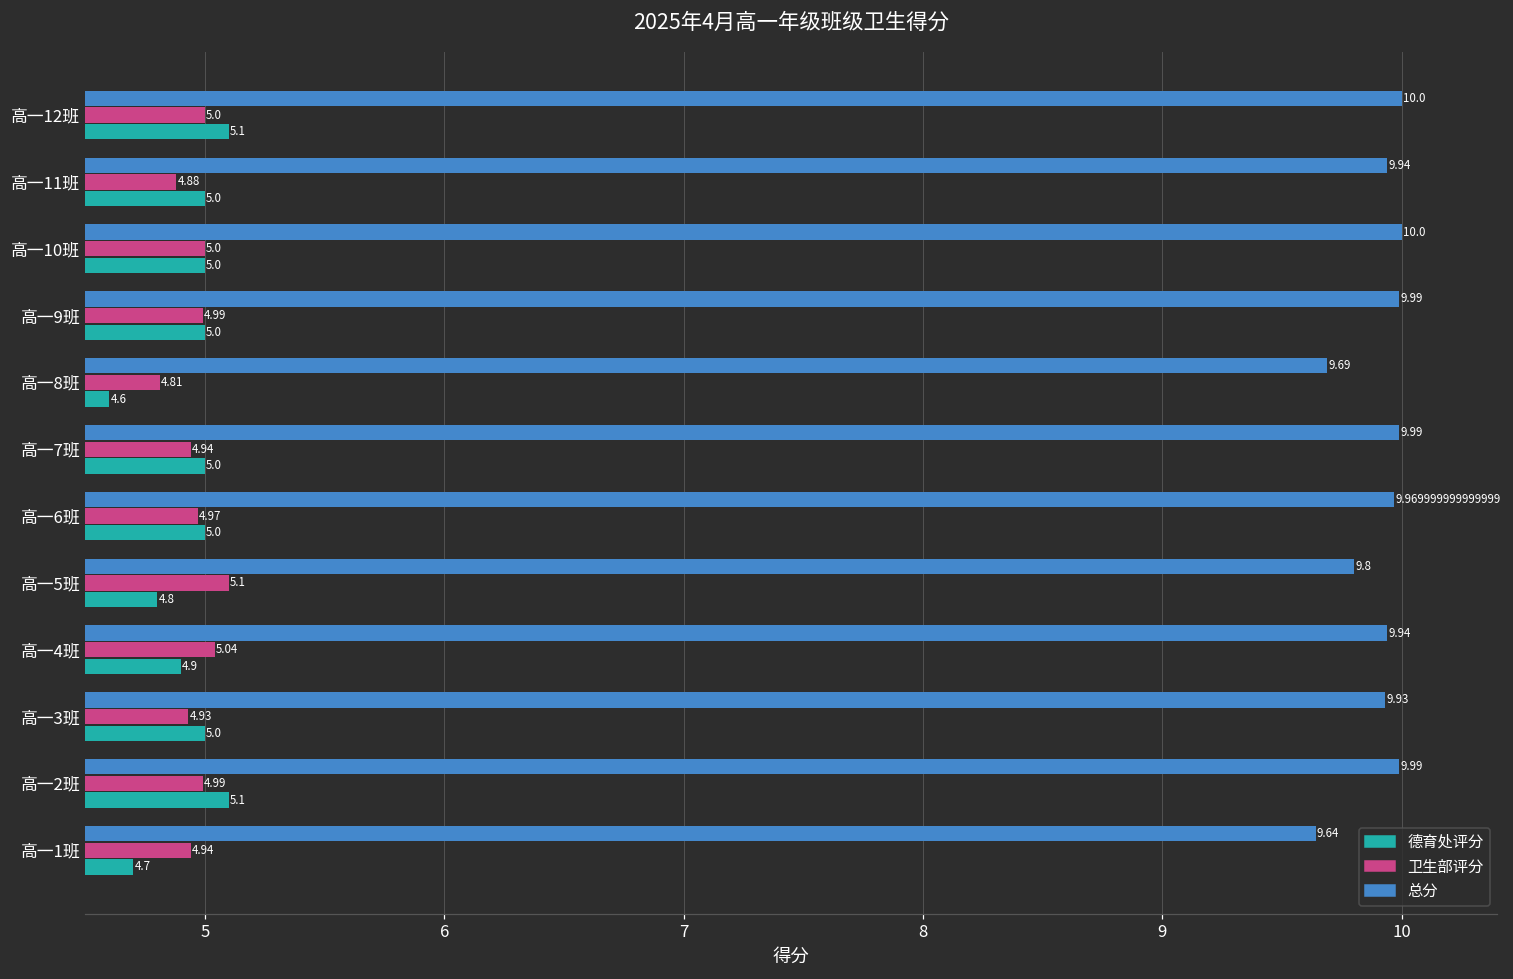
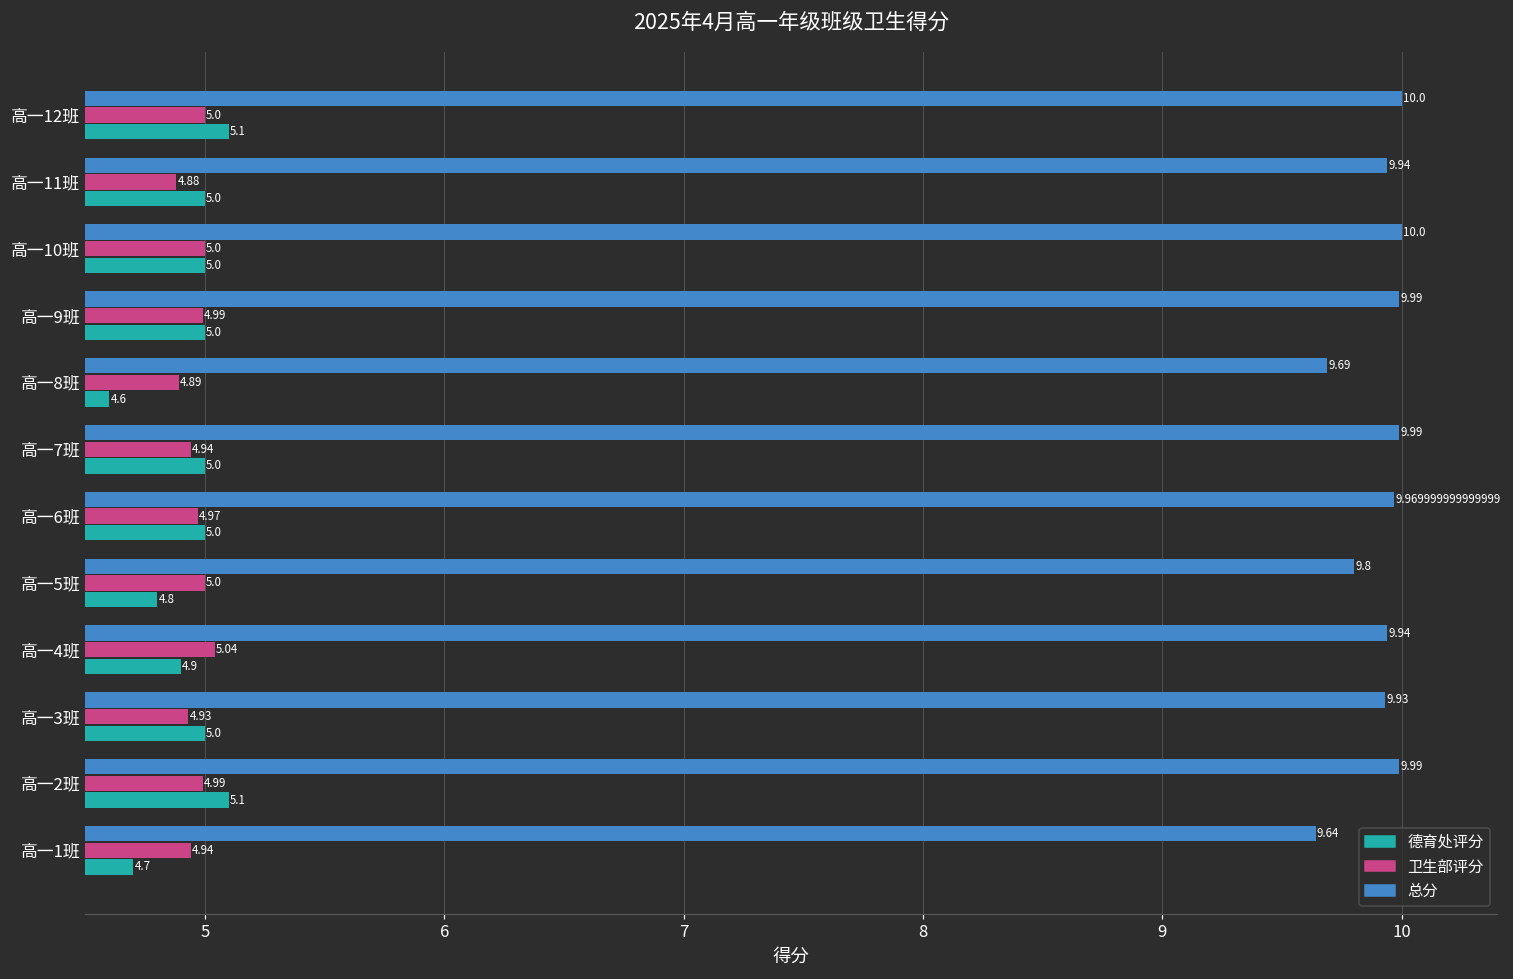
卫生部评分, 高一8班: 4.81 -> 4.89
卫生部评分, 高一5班: 5.1 -> 5.0
